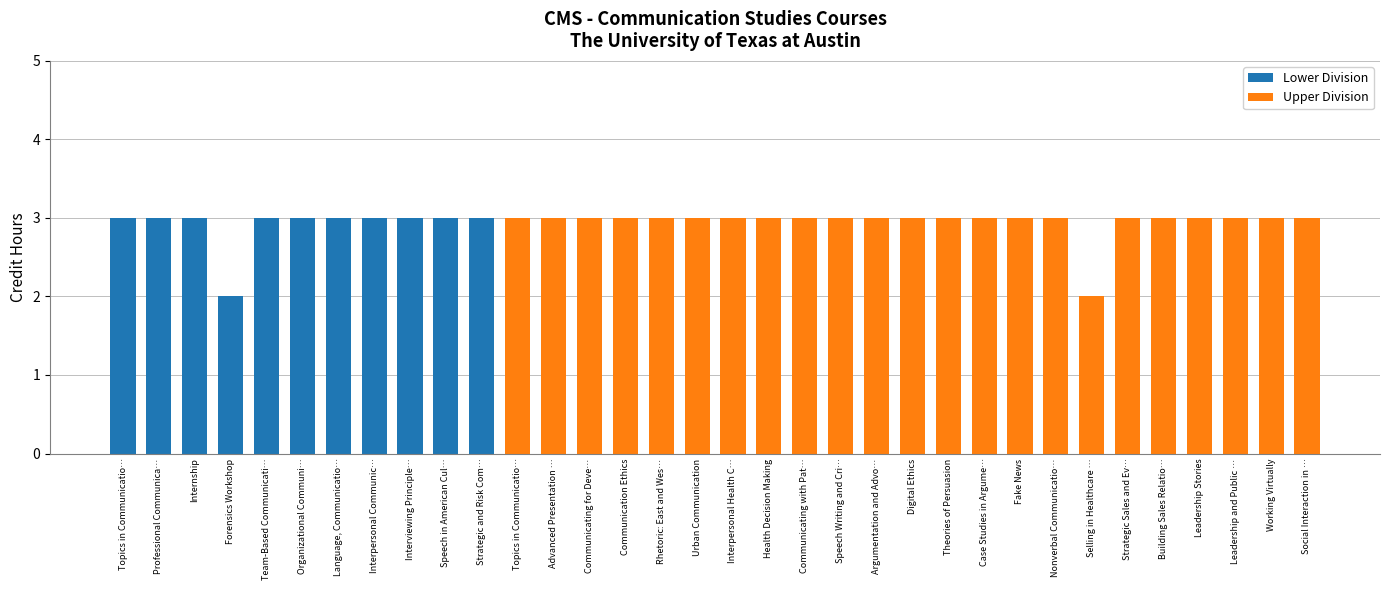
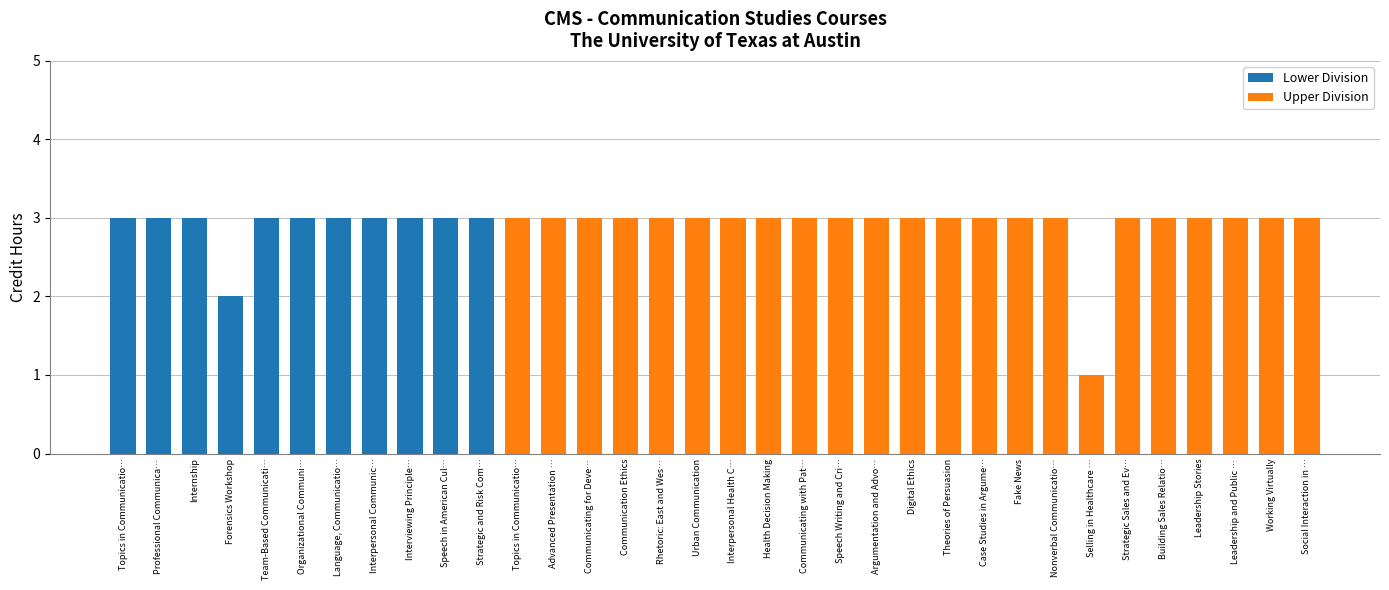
Upper Division, Selling in Healthcare …: 2 -> 1
